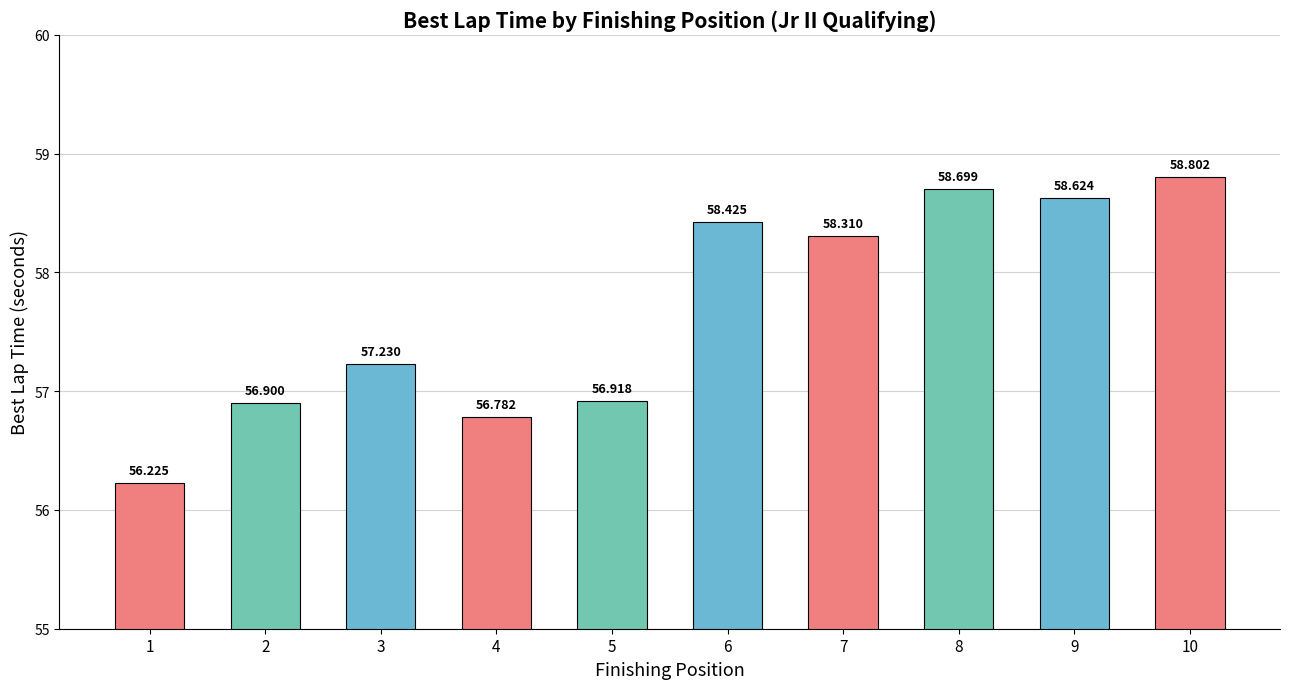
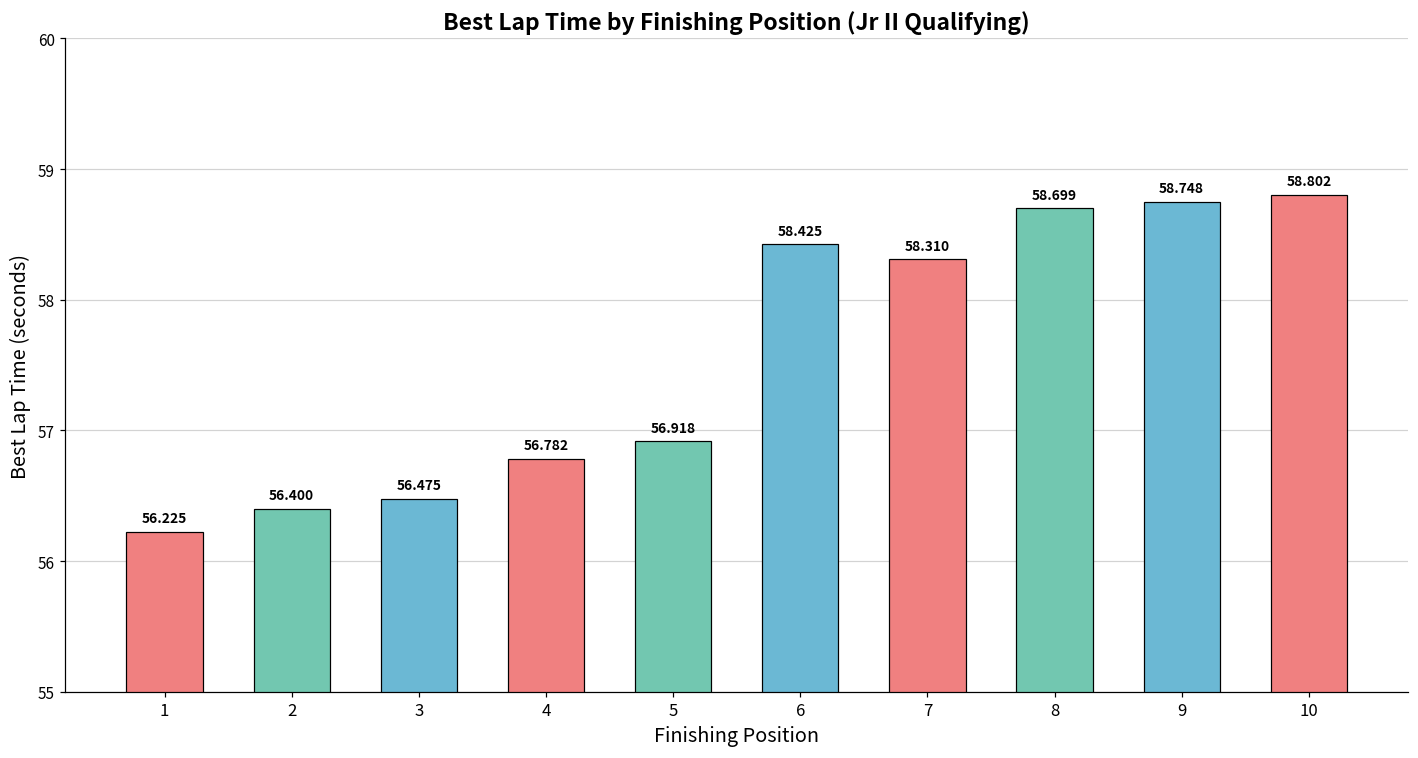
2: 56.900 -> 56.400
3: 57.230 -> 56.475
9: 58.624 -> 58.748
